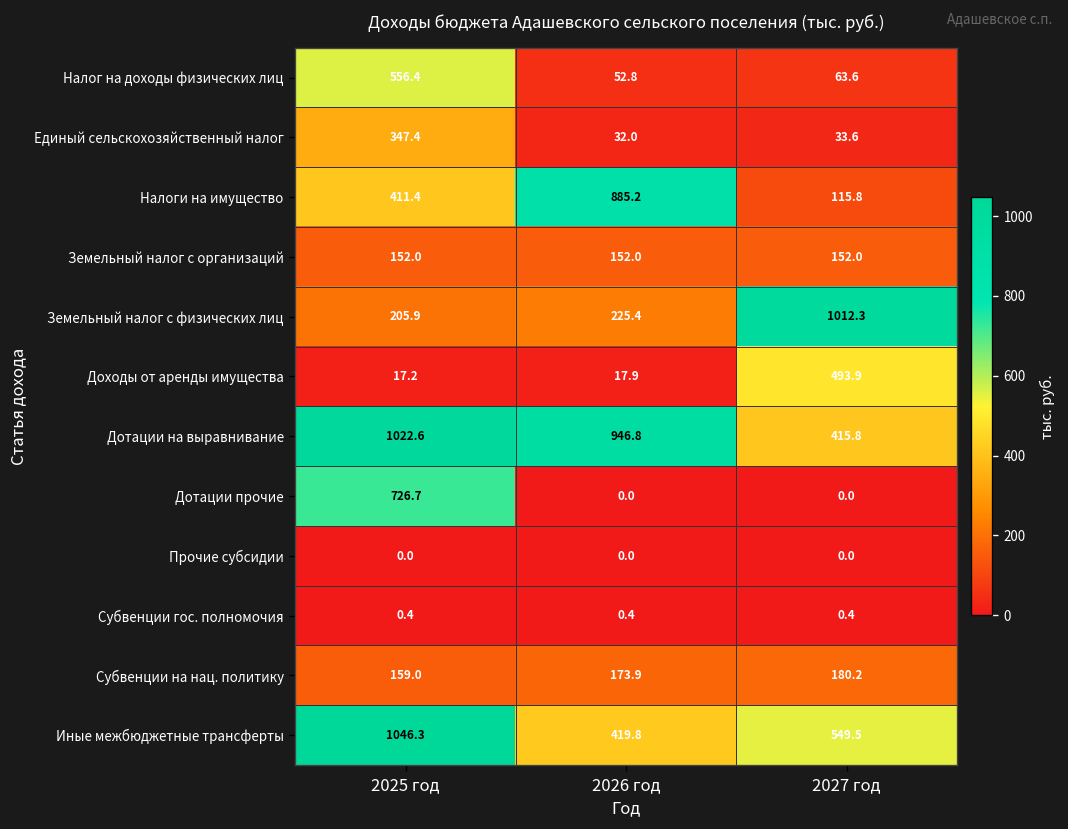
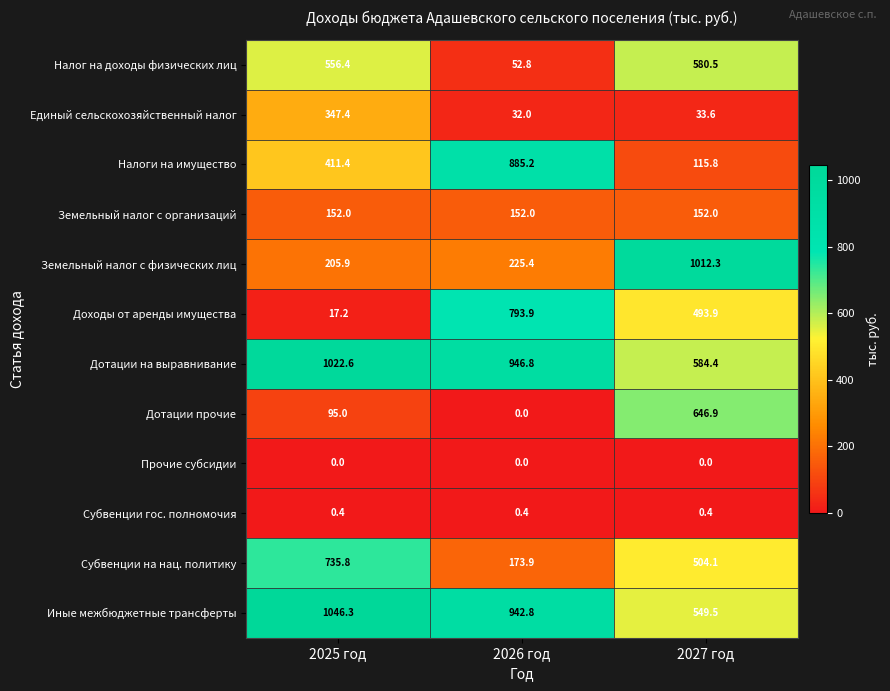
Налог на доходы физических лиц, 2027 год: 63.6 -> 580.5
Доходы от аренды имущества, 2026 год: 17.9 -> 793.9
Дотации на выравнивание, 2027 год: 415.8 -> 584.4
Дотации прочие, 2025 год: 726.7 -> 95.0
Дотации прочие, 2027 год: 0.0 -> 646.9
Субвенции на нац. политику, 2025 год: 159.0 -> 735.8
Субвенции на нац. политику, 2027 год: 180.2 -> 504.1
Иные межбюджетные трансферты, 2026 год: 419.8 -> 942.8
